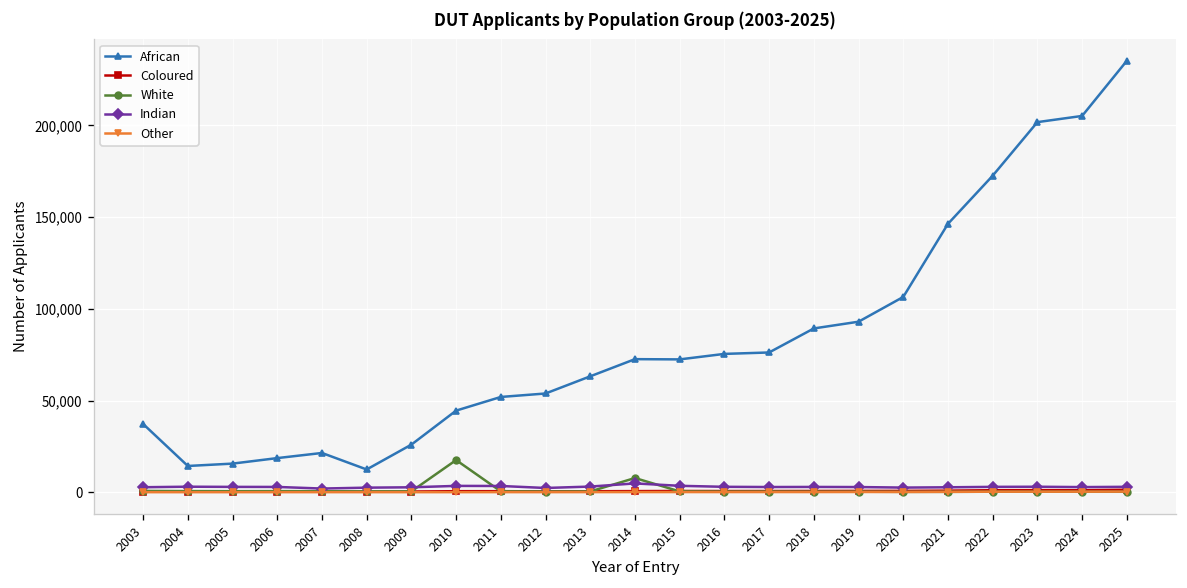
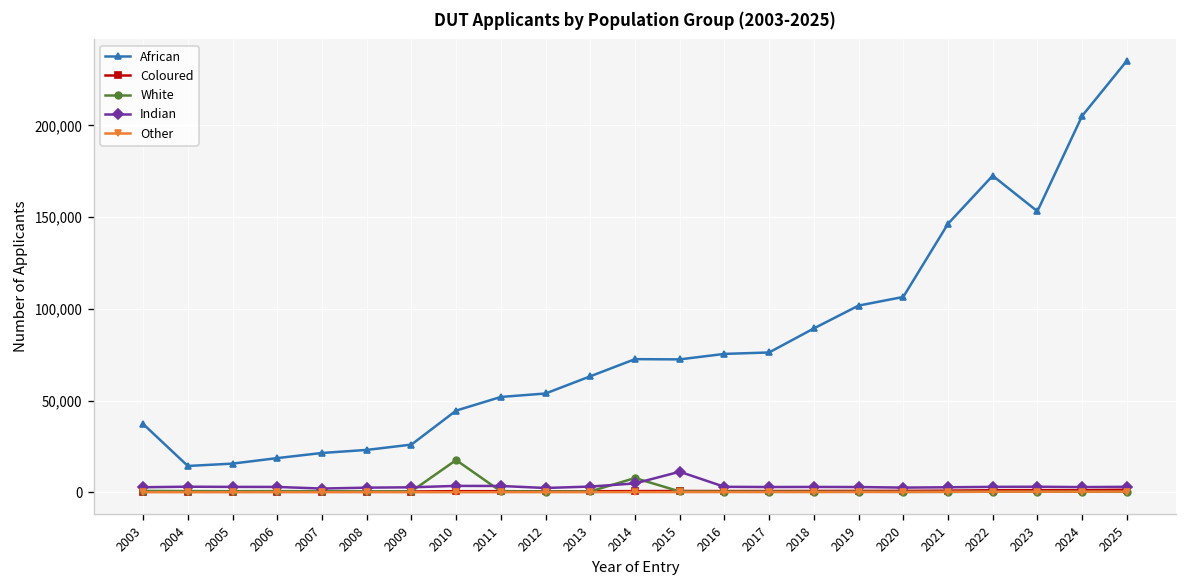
African, 2008: 12,000 -> 23,000
Indian, 2015: 3,000 -> 11,000
African, 2019: 93,000 -> 102,000
African, 2023: 202,000 -> 153,000
